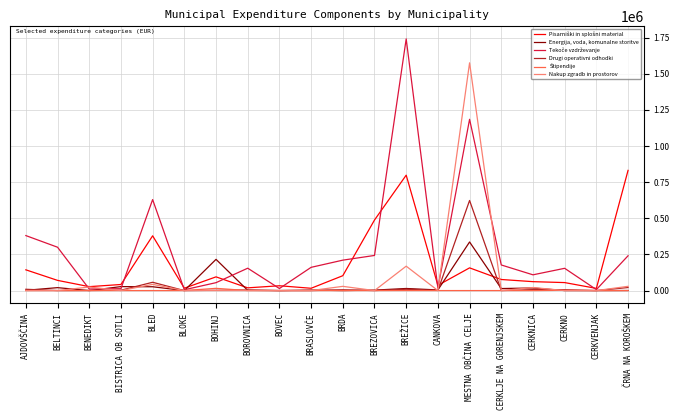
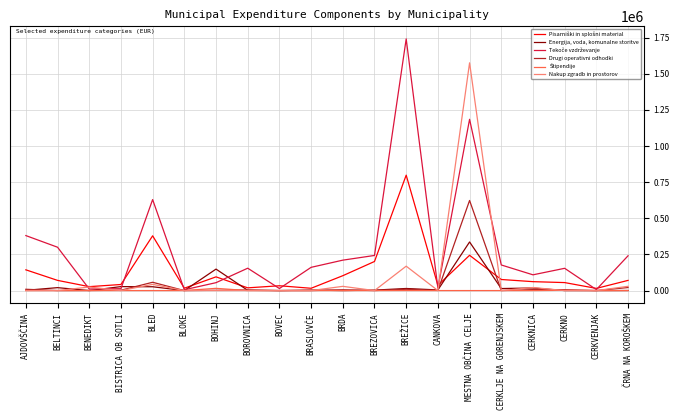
Energija, voda, komunalne storitve, BOHINJ: 220000 -> 150000
Pisarniški in splošni material, BREZOVICA: 490000 -> 200000
Pisarniški in splošni material, MESTNA OBČINA CELJE: 160000 -> 240000
Pisarniški in splošni material, ČRNA NA KOROŠKEM: 830000 -> 70000
